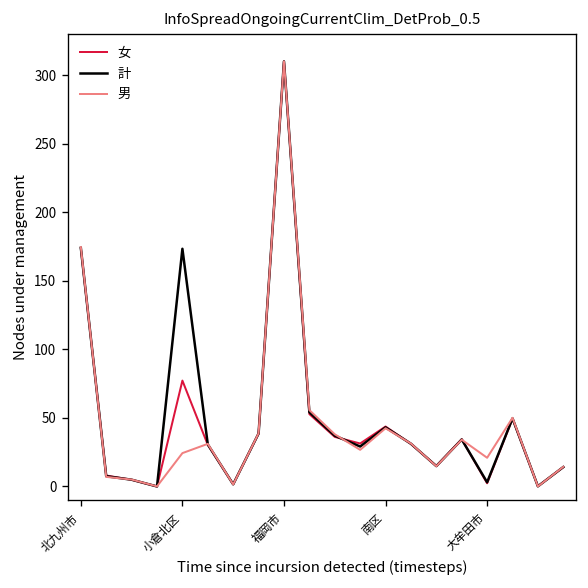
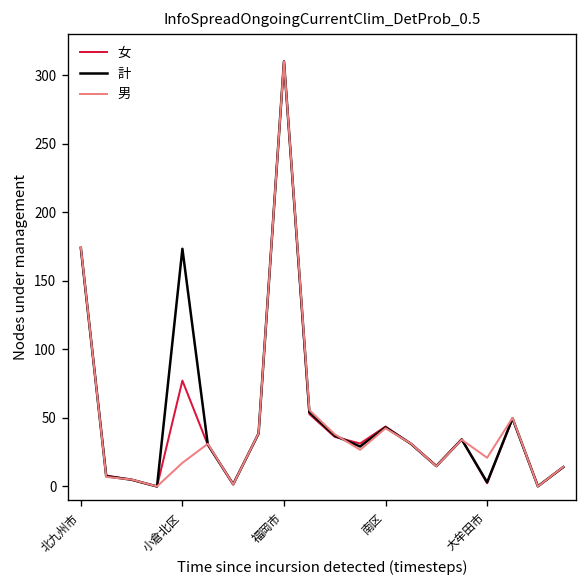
男, 小倉北区: 24 -> 17
